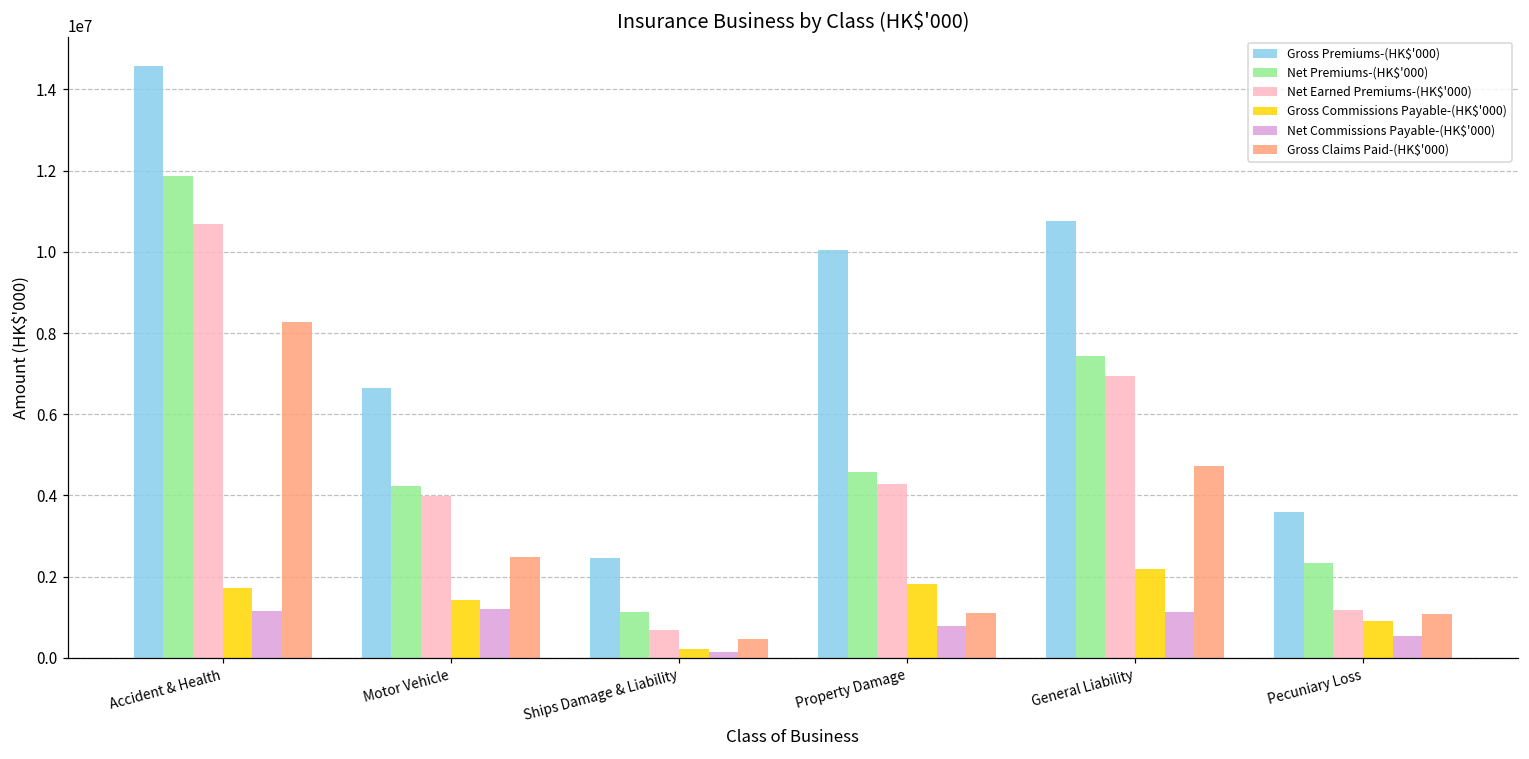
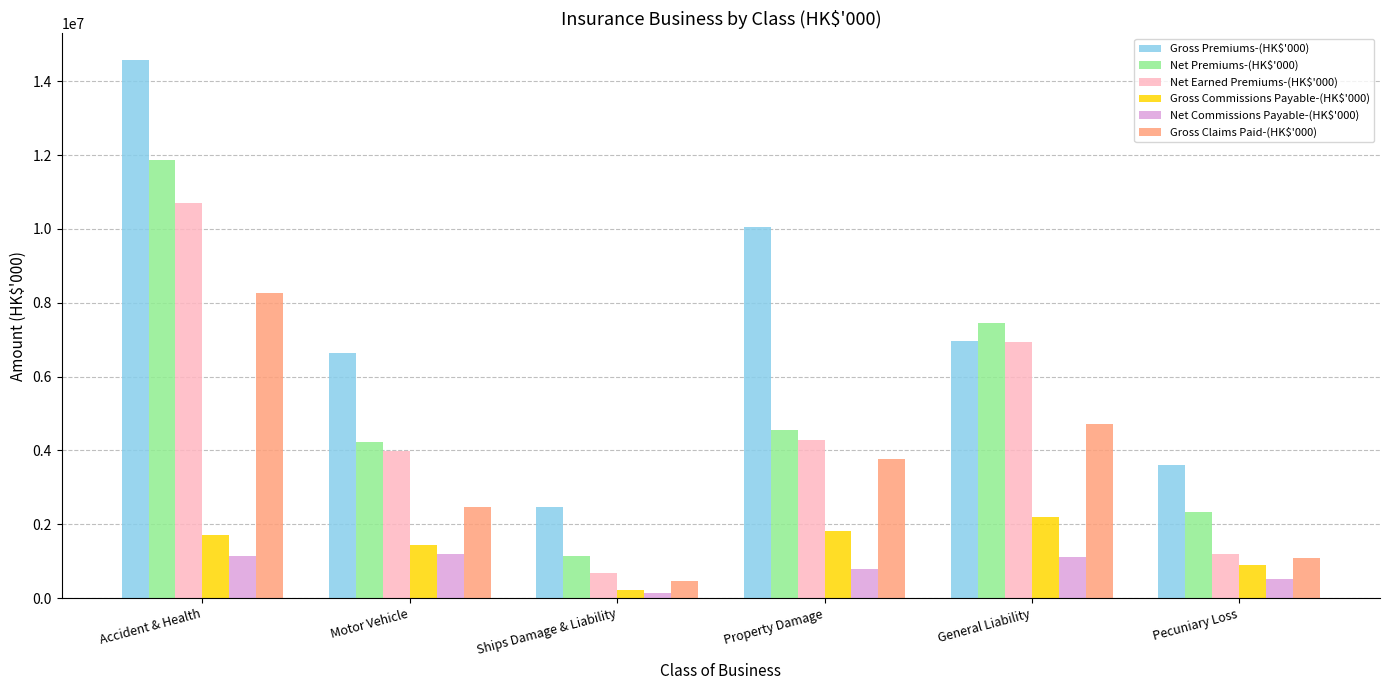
Gross Claims Paid-(HK$'000), Property Damage: 1100000 -> 3800000
Gross Premiums-(HK$'000), General Liability: 10800000 -> 7000000
